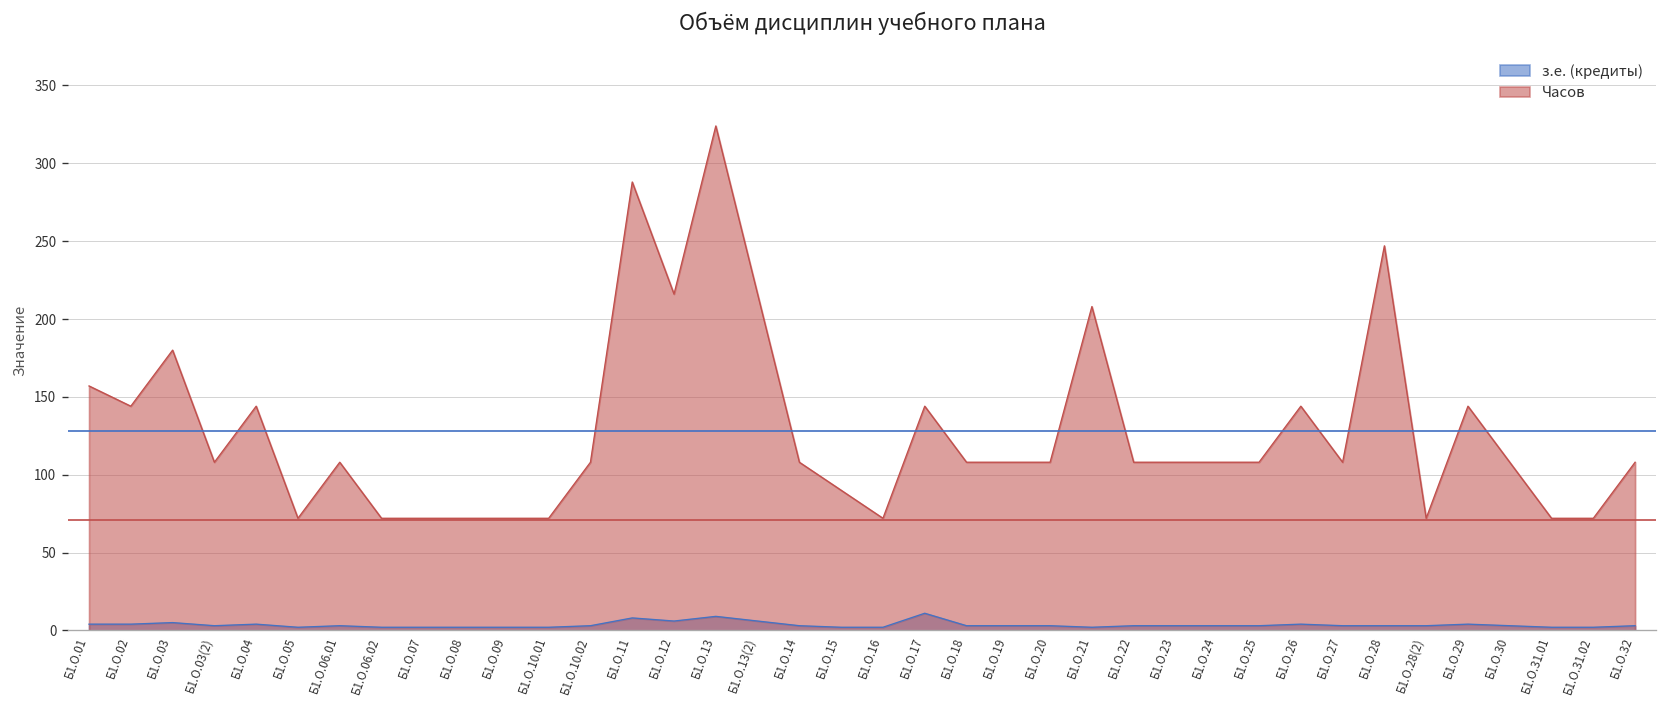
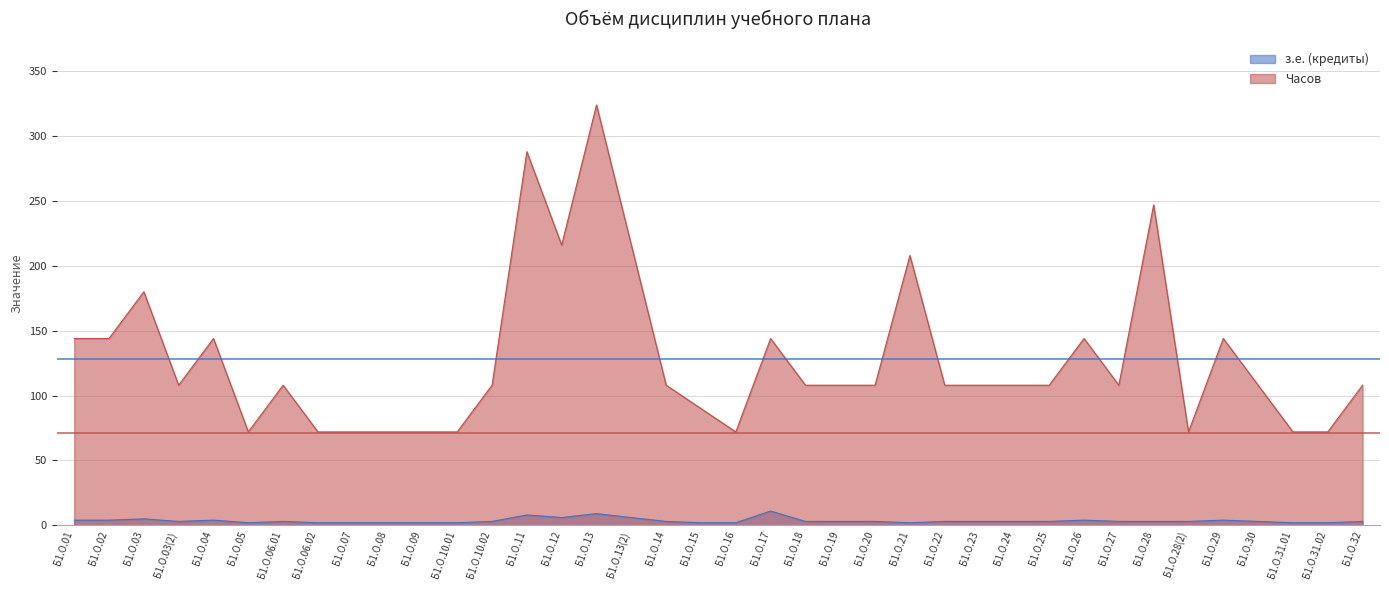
Часов, Б1.О.01: 157 -> 144
